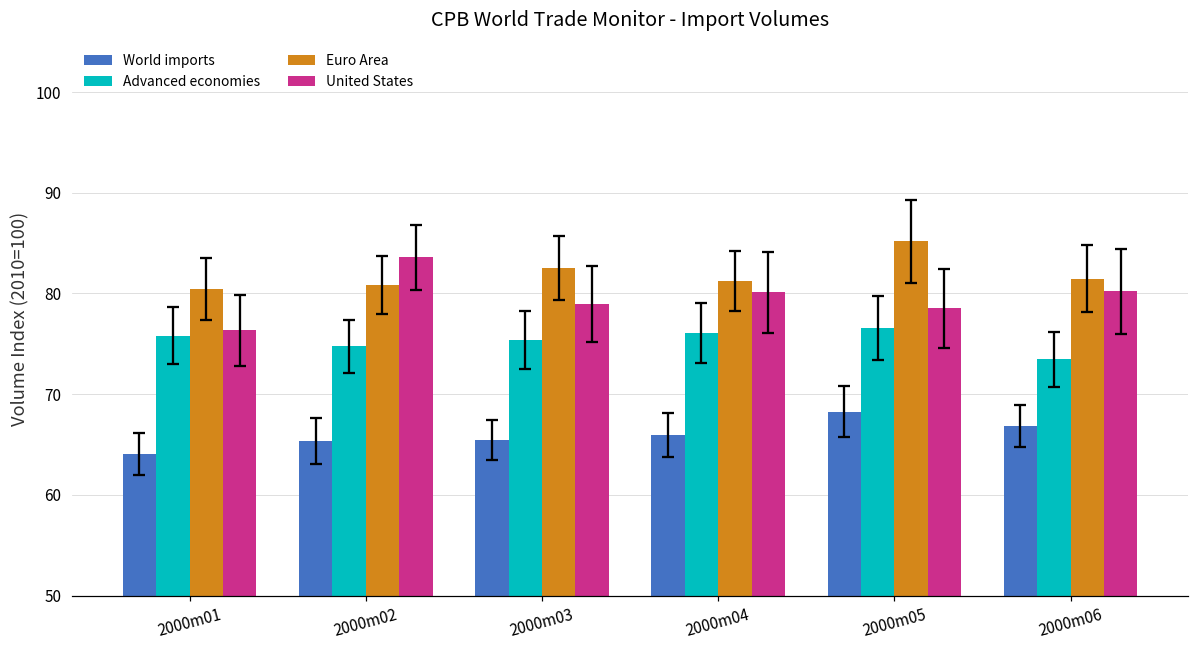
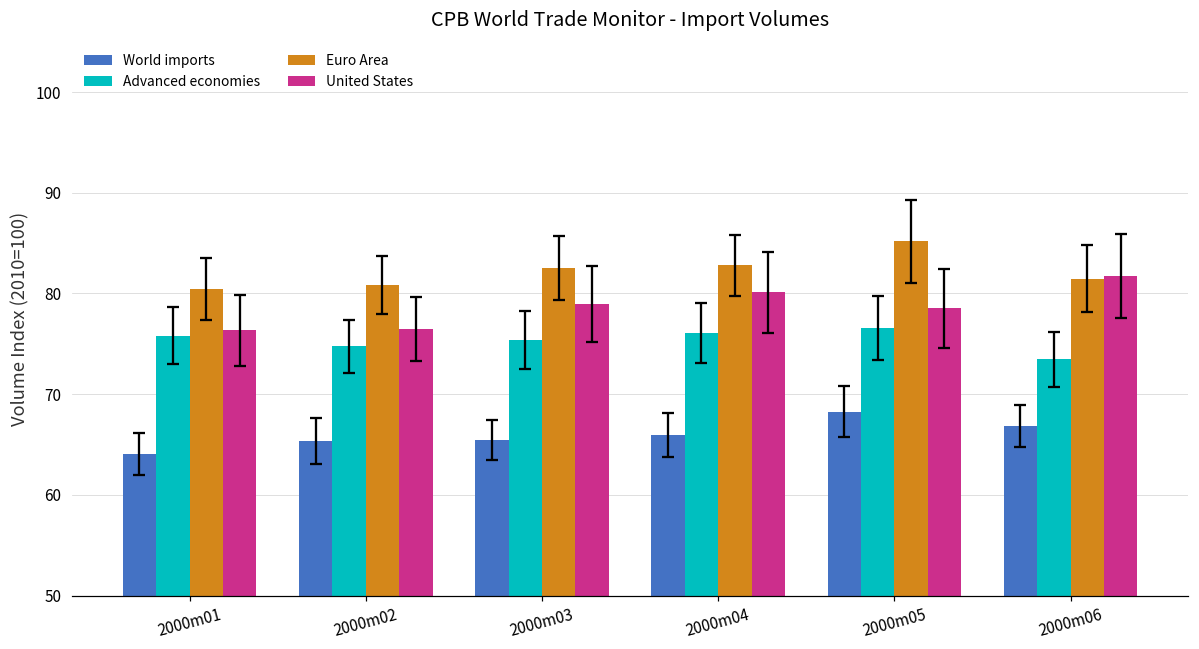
United States, 2000m02: 84 -> 76
Euro Area, 2000m04: 81 -> 83
United States, 2000m06: 80 -> 82
